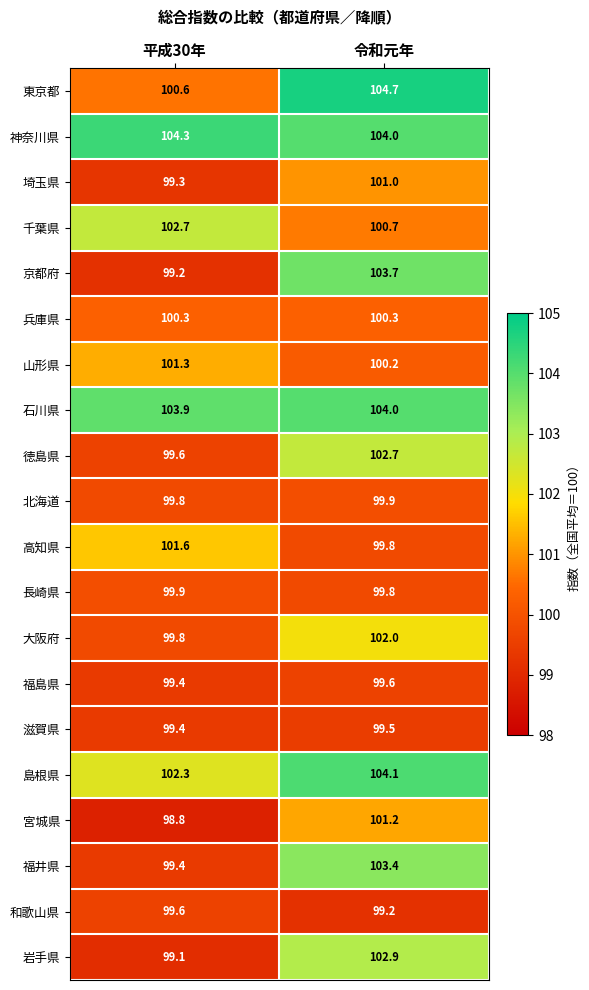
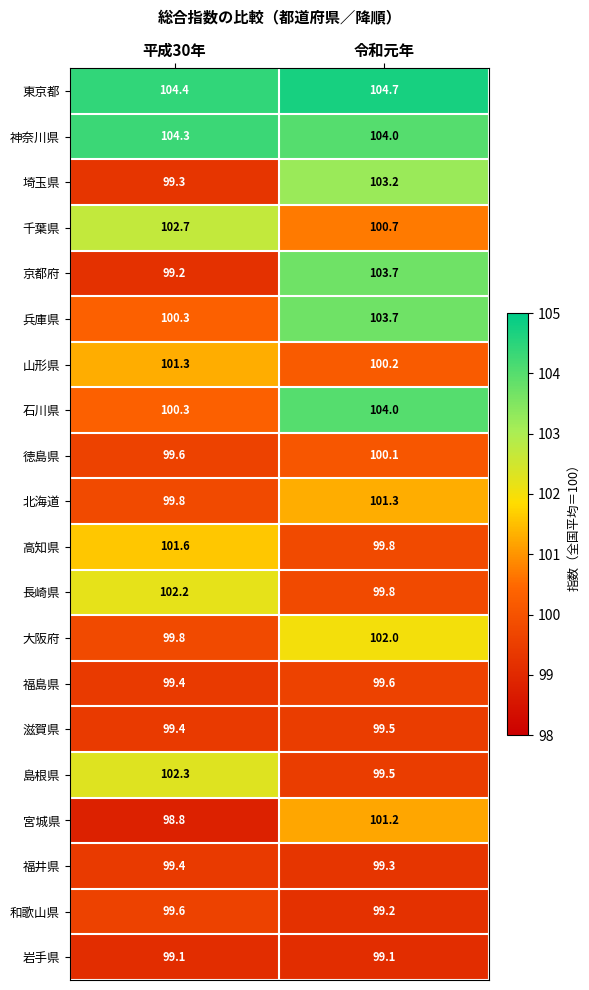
東京都, 平成30年: 100.6 -> 104.4
埼玉県, 令和元年: 101.0 -> 103.2
兵庫県, 令和元年: 100.3 -> 103.7
石川県, 平成30年: 103.9 -> 100.3
徳島県, 令和元年: 102.7 -> 100.1
北海道, 令和元年: 99.9 -> 101.3
長崎県, 平成30年: 99.9 -> 102.2
島根県, 令和元年: 104.1 -> 99.5
福井県, 令和元年: 103.4 -> 99.3
岩手県, 令和元年: 102.9 -> 99.1
